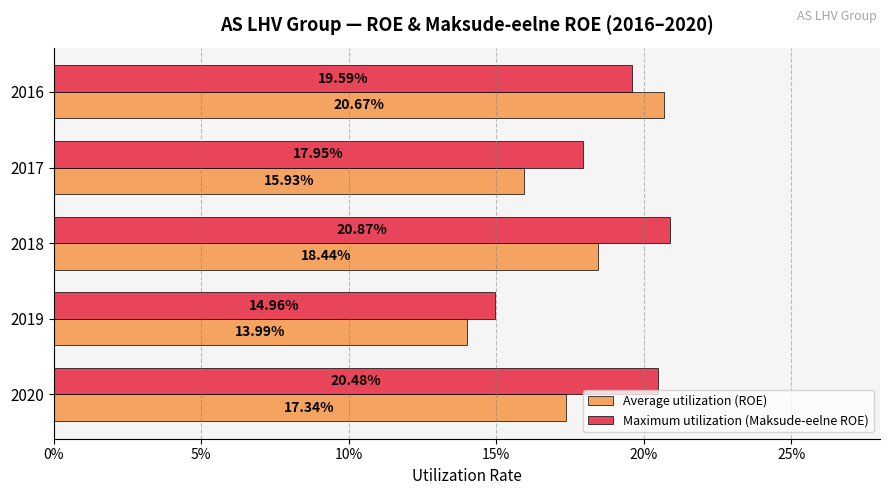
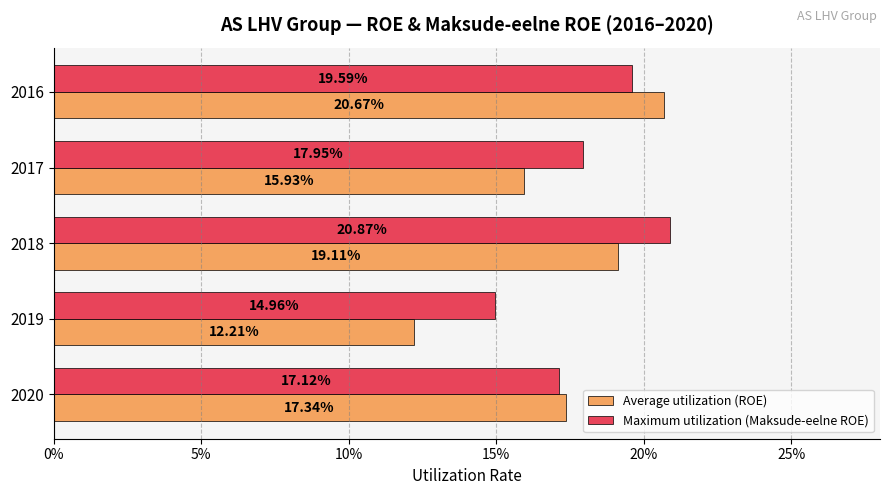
Average utilization (ROE), 2018: 18.44% -> 19.11%
Average utilization (ROE), 2019: 13.99% -> 12.21%
Maximum utilization (Maksude-eelne ROE), 2020: 20.48% -> 17.12%
